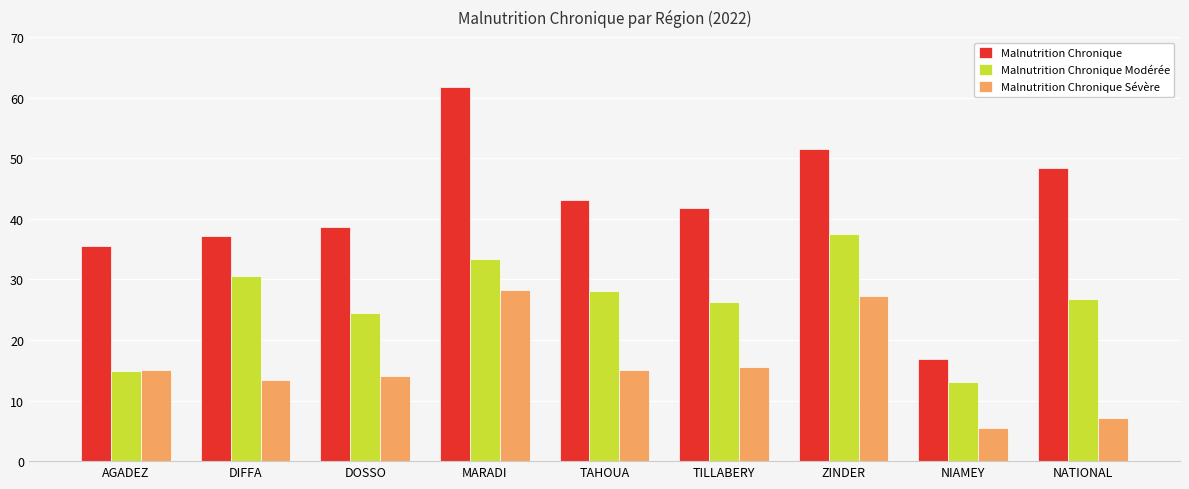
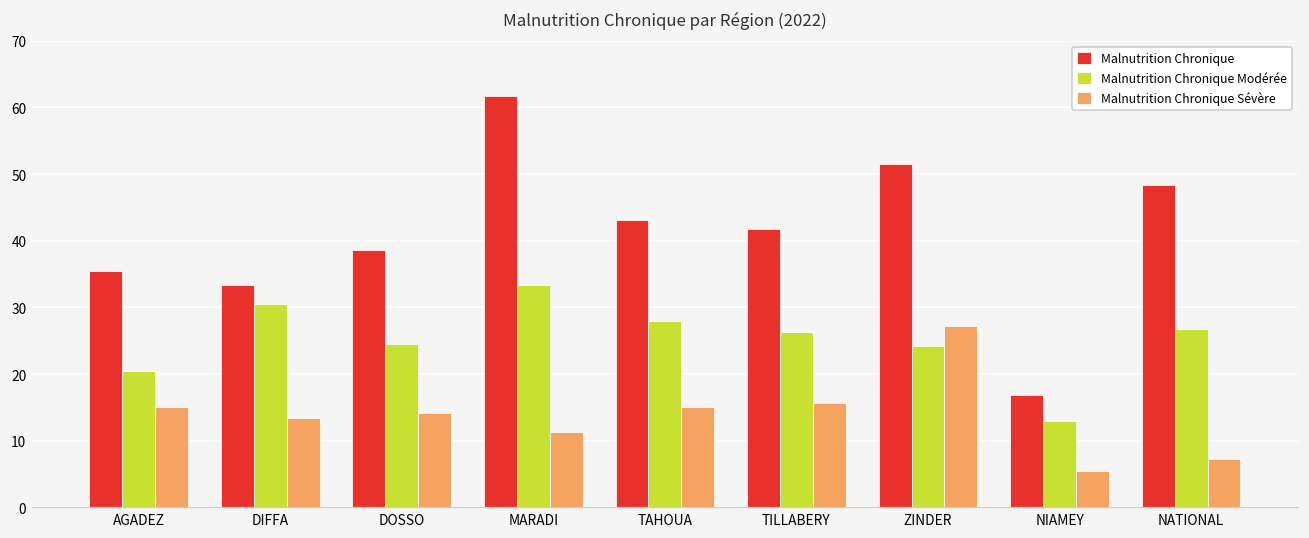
Malnutrition Chronique Modérée, AGADEZ: 15 -> 20
Malnutrition Chronique, DIFFA: 37 -> 33
Malnutrition Chronique Sévère, MARADI: 28 -> 11
Malnutrition Chronique Modérée, ZINDER: 38 -> 24
